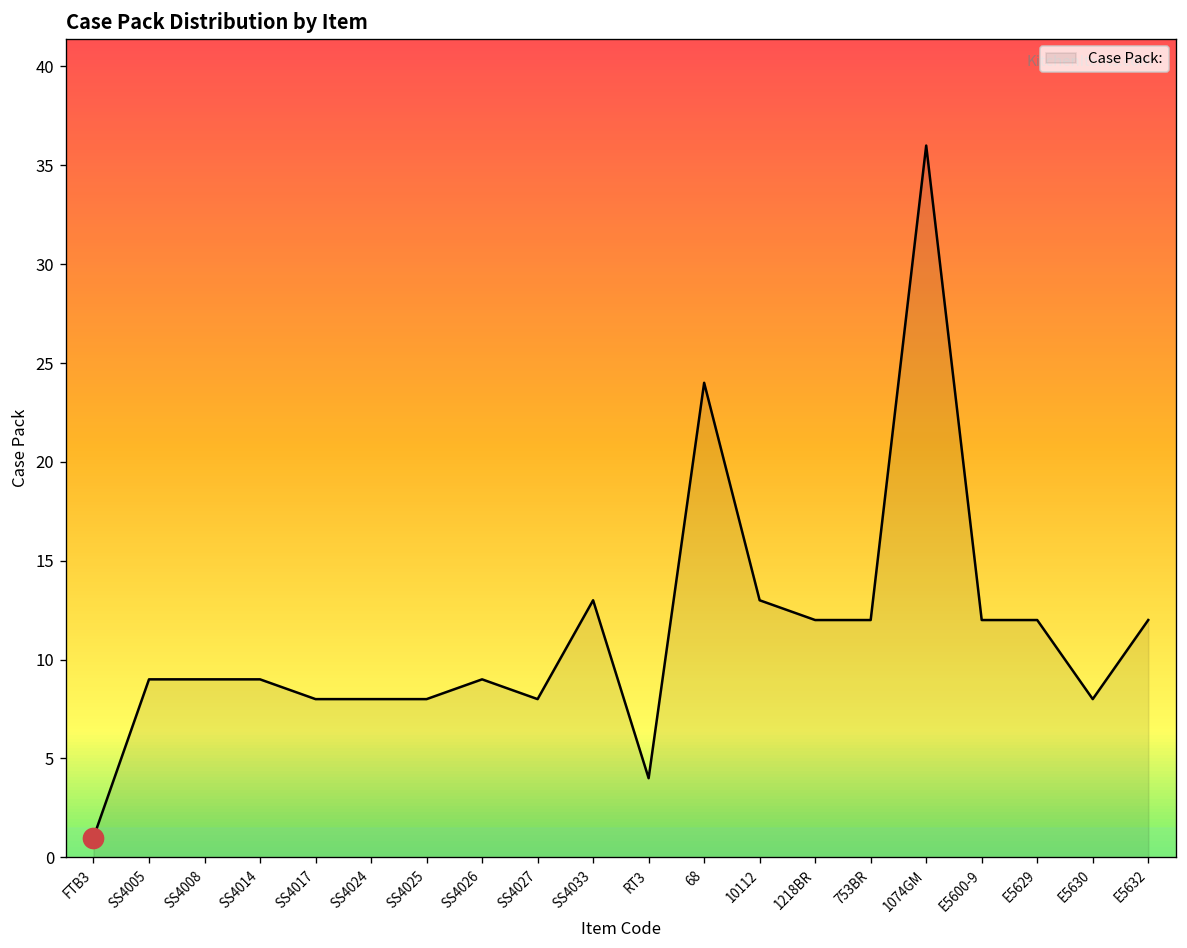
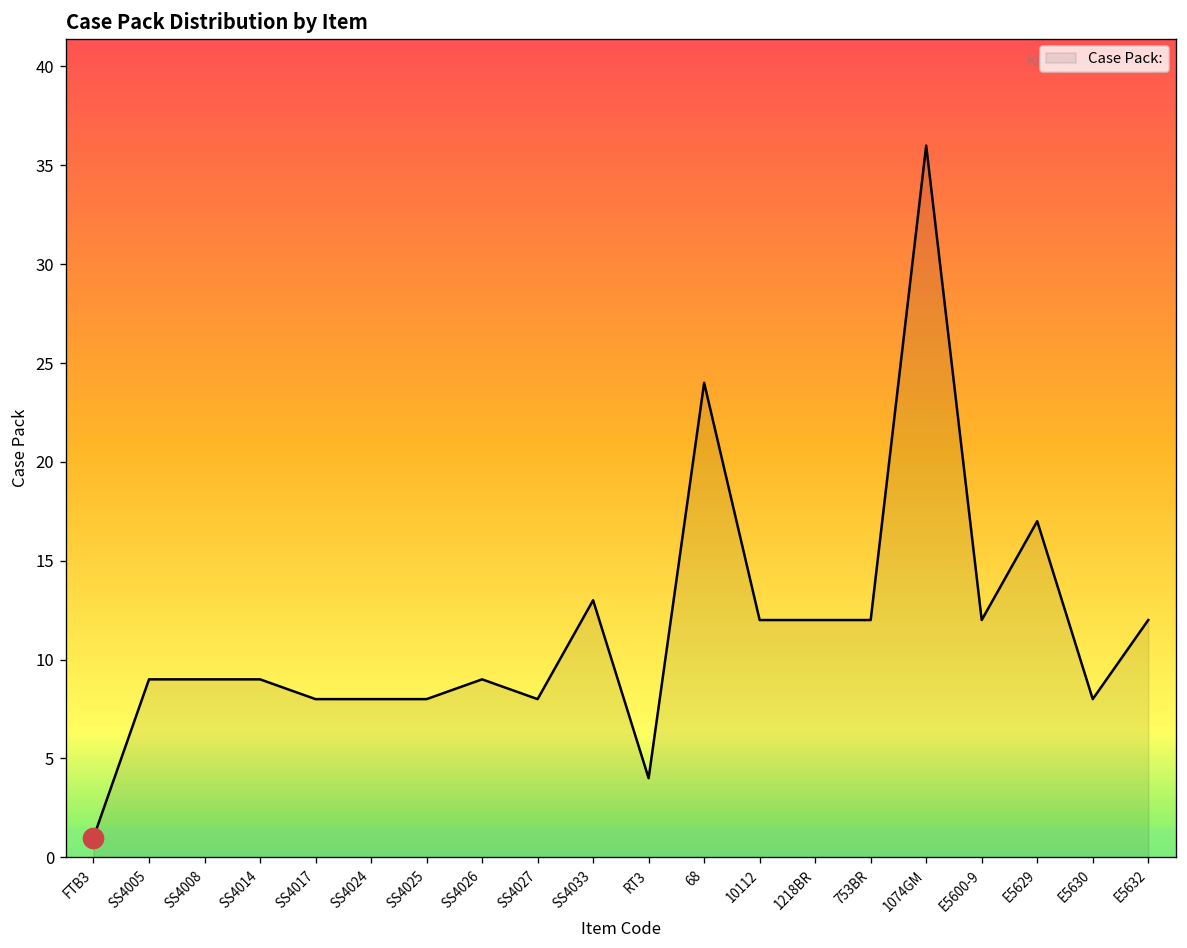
Case Pack:, 10112: 13 -> 12
Case Pack:, E5629: 12 -> 17
